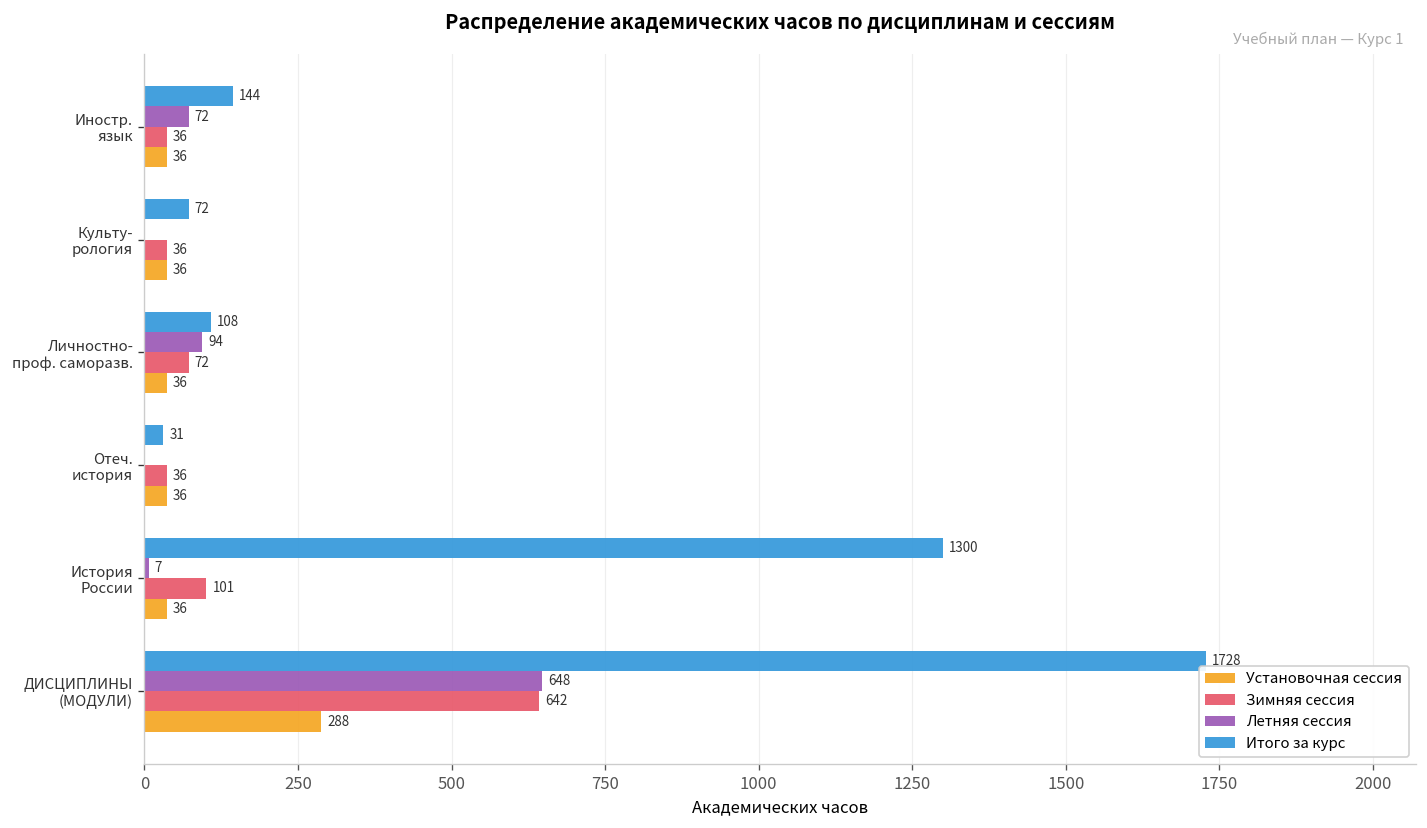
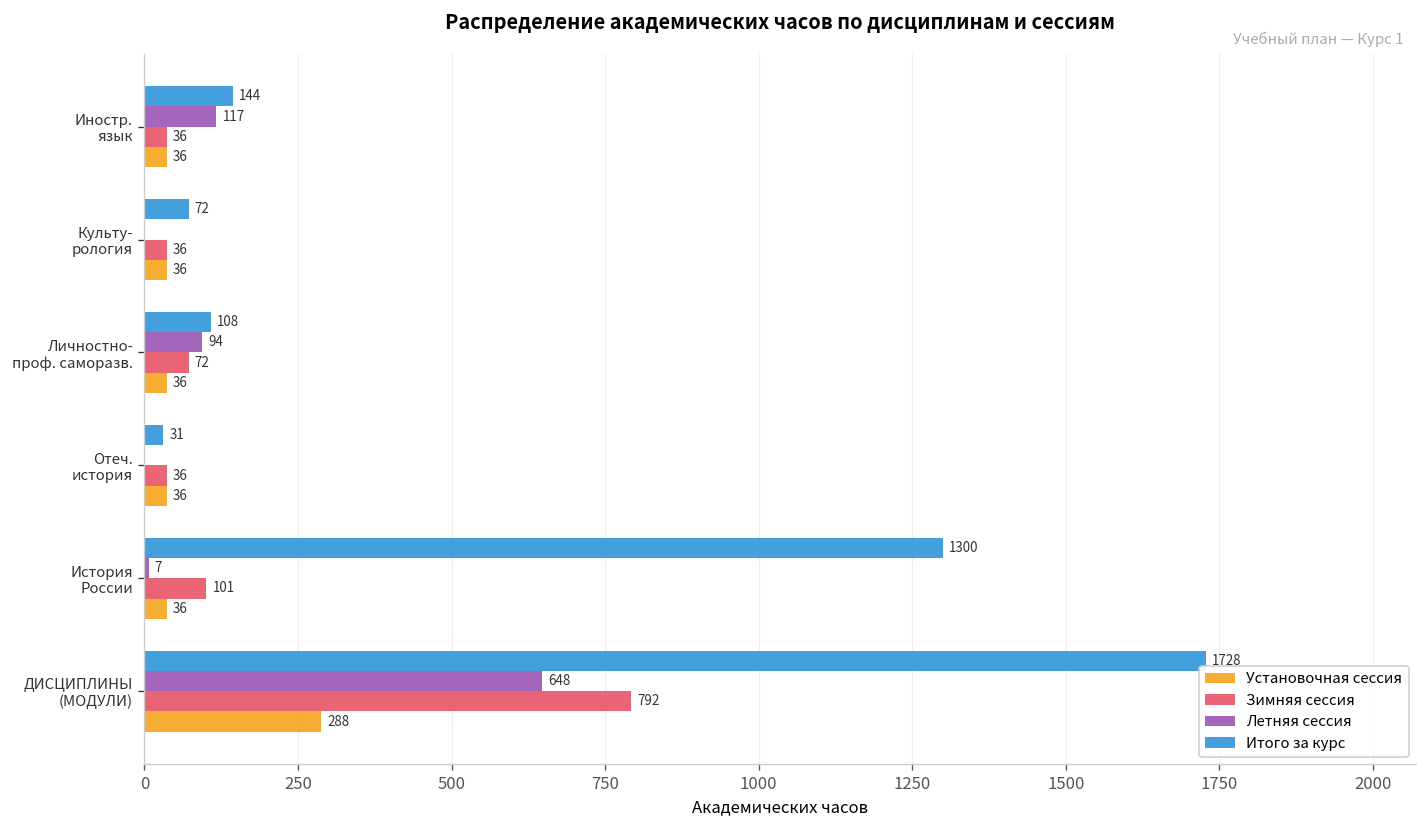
Летняя сессия, Иностр. язык: 72 -> 117
Зимняя сессия, ДИСЦИПЛИНЫ (МОДУЛИ): 642 -> 792
